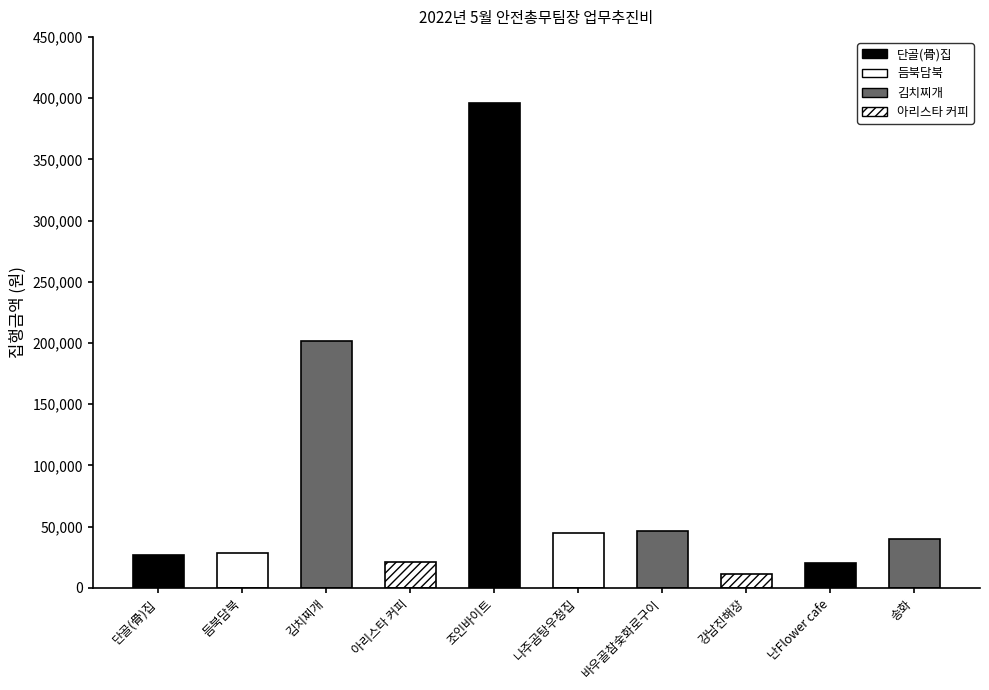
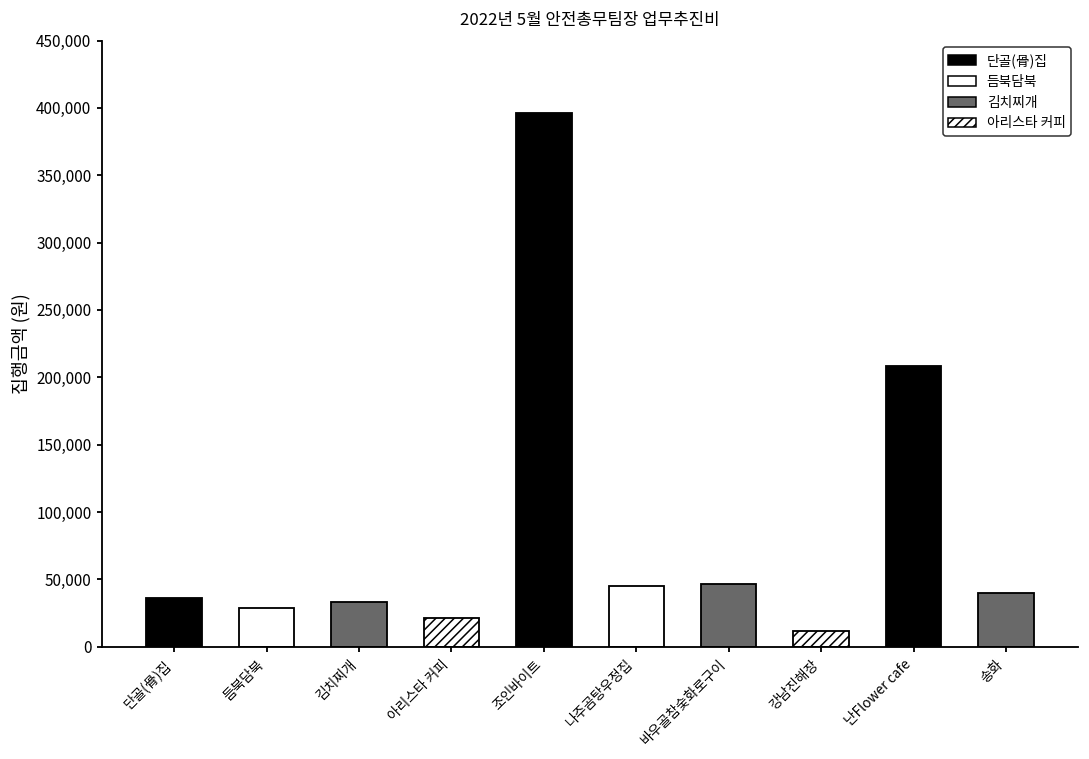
단골(骨)집: 27,000 -> 36,000
김치찌개: 202,000 -> 33,000
난Flower cafe: 21,000 -> 209,000
